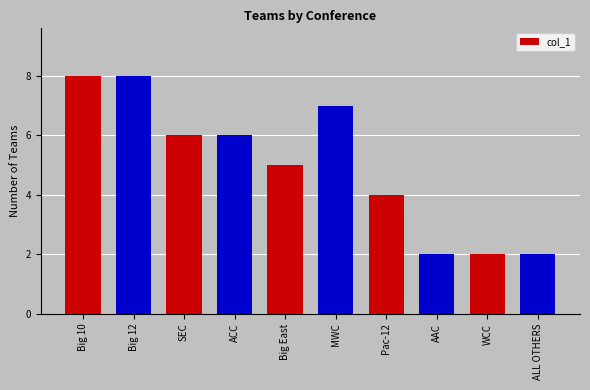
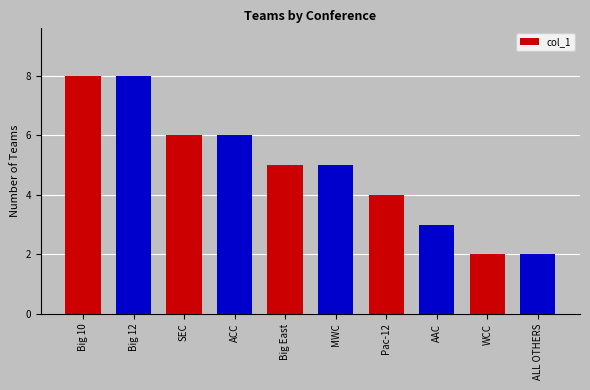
MWC: 7 -> 5
AAC: 2 -> 3
